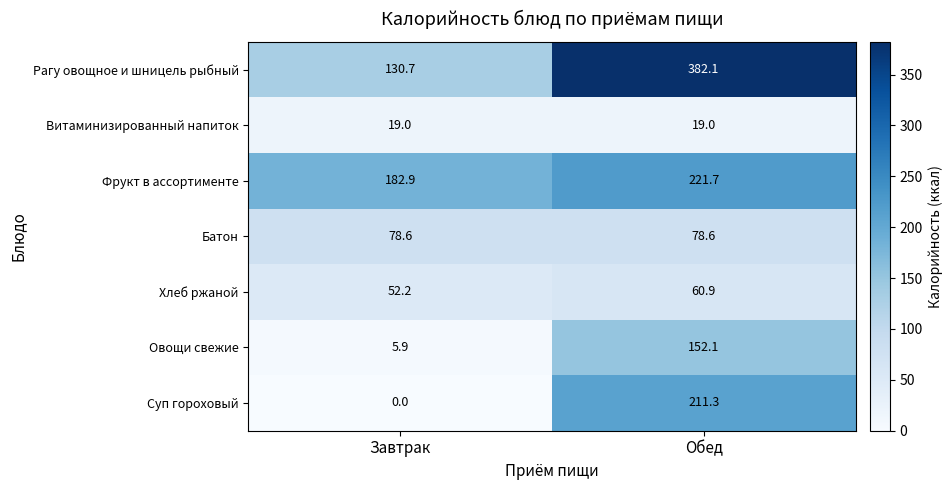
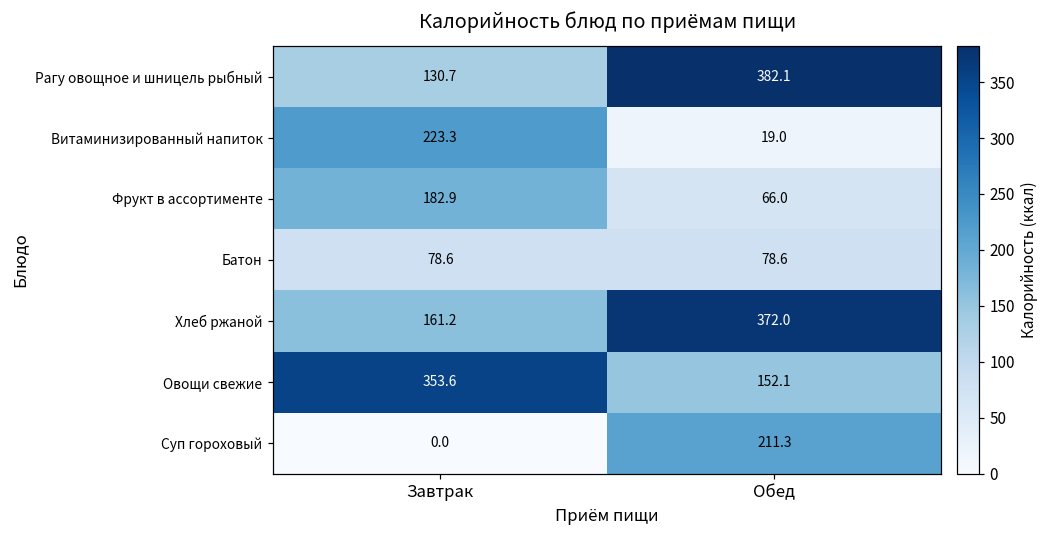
Витаминизированный напиток, Завтрак: 19.0 -> 223.3
Фрукт в ассортименте, Обед: 221.7 -> 66.0
Хлеб ржаной, Завтрак: 52.2 -> 161.2
Хлеб ржаной, Обед: 60.9 -> 372.0
Овощи свежие, Завтрак: 5.9 -> 353.6
